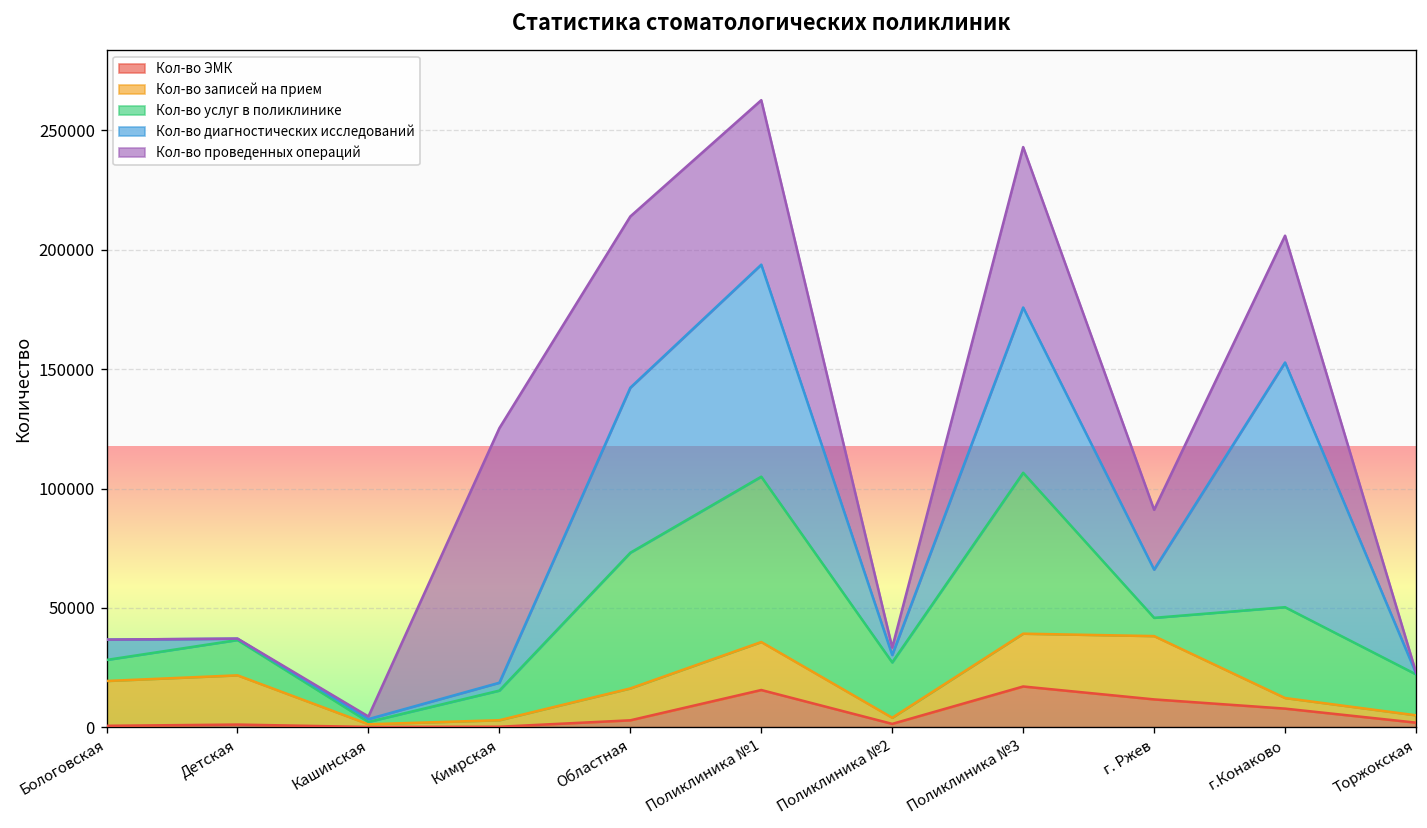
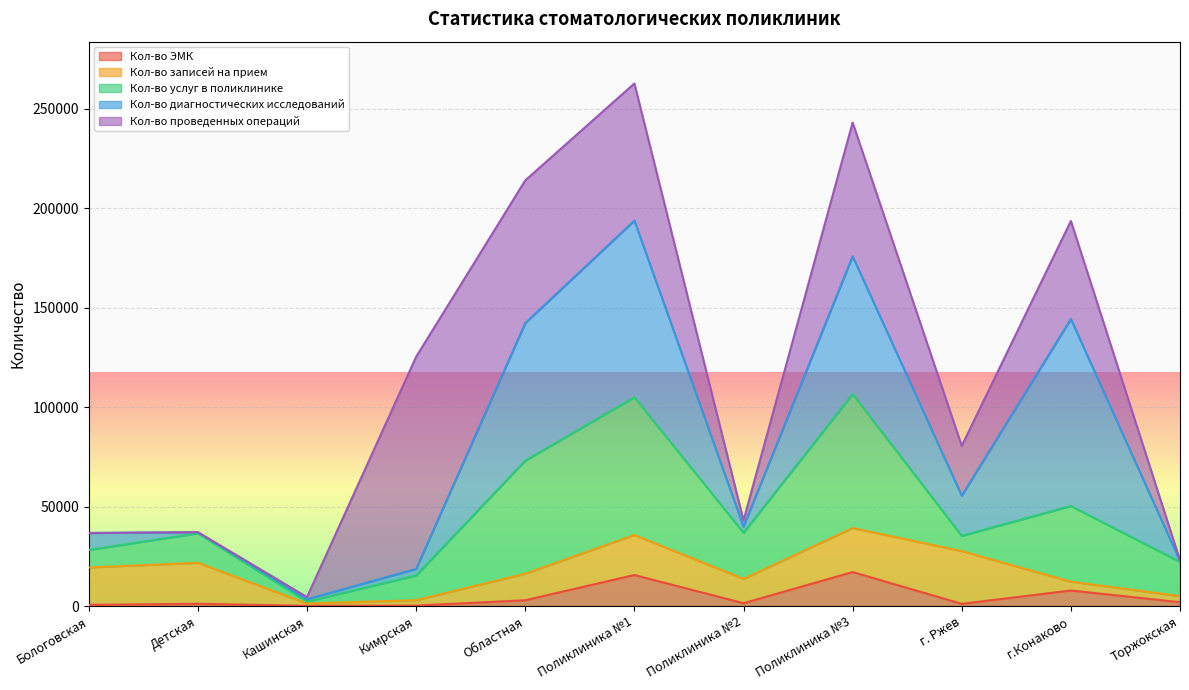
Кол-во записей на прием, Поликлиника №2: 3000 -> 12000
Кол-во ЭМК, г. Ржев: 12000 -> 1000
Кол-во диагностических исследований, г.Конаково: 103000 -> 94000
Кол-во проведенных операций, г.Конаково: 53000 -> 49000
